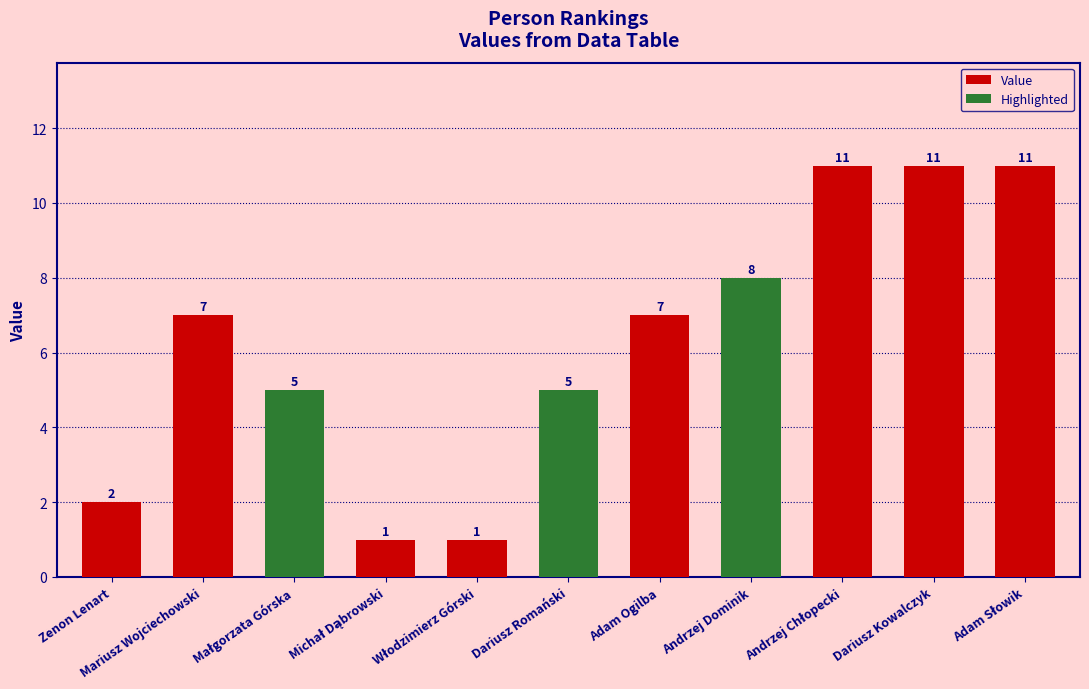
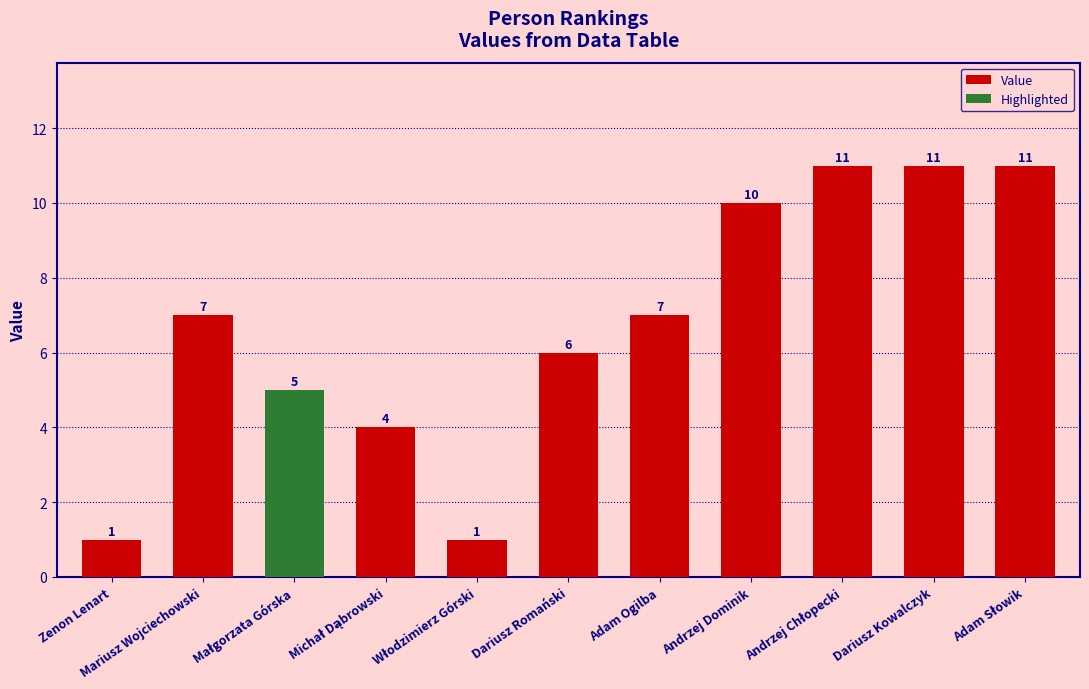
Zenon Lenart: 2 -> 1
Michał Dąbrowski: 1 -> 4
Dariusz Romański: 5 -> 6
Andrzej Dominik: 8 -> 10
